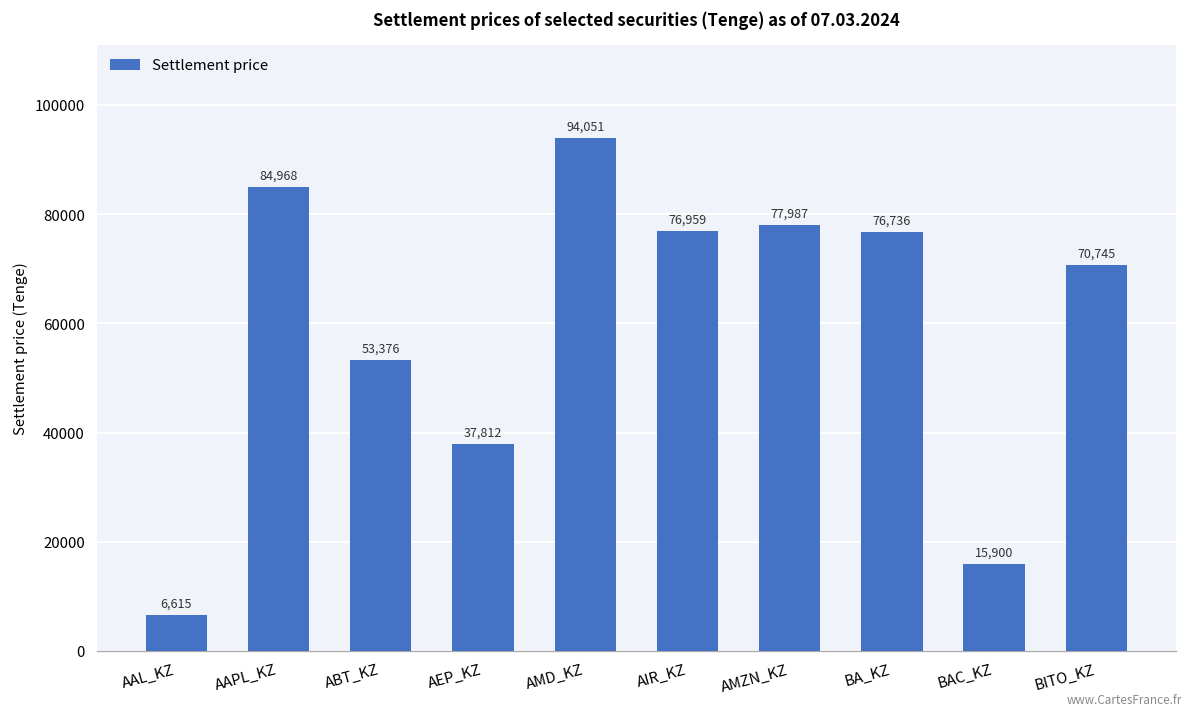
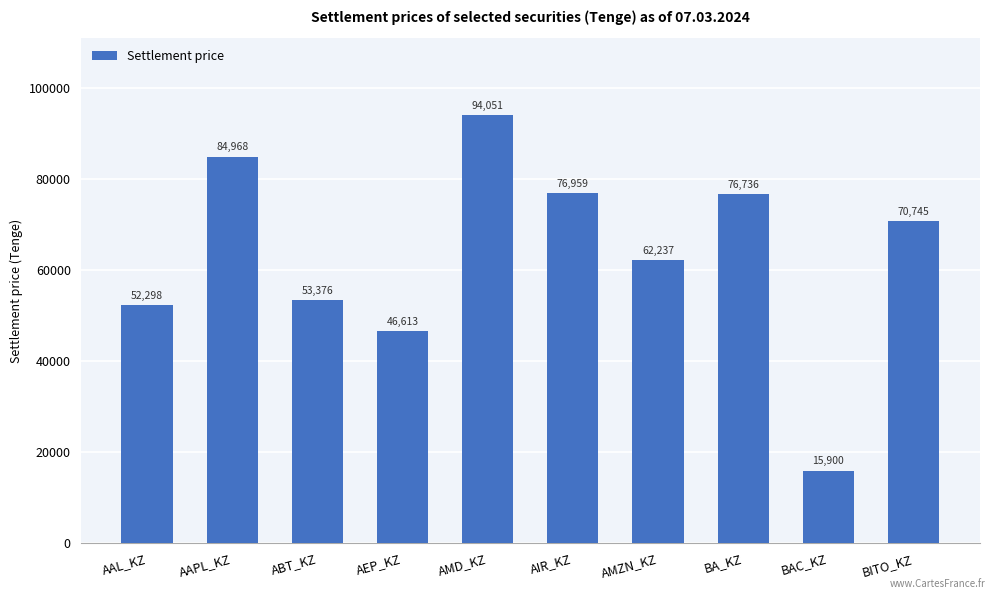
AAL_KZ: 6,615 -> 52,298
AEP_KZ: 37,812 -> 46,613
AMZN_KZ: 77,987 -> 62,237
